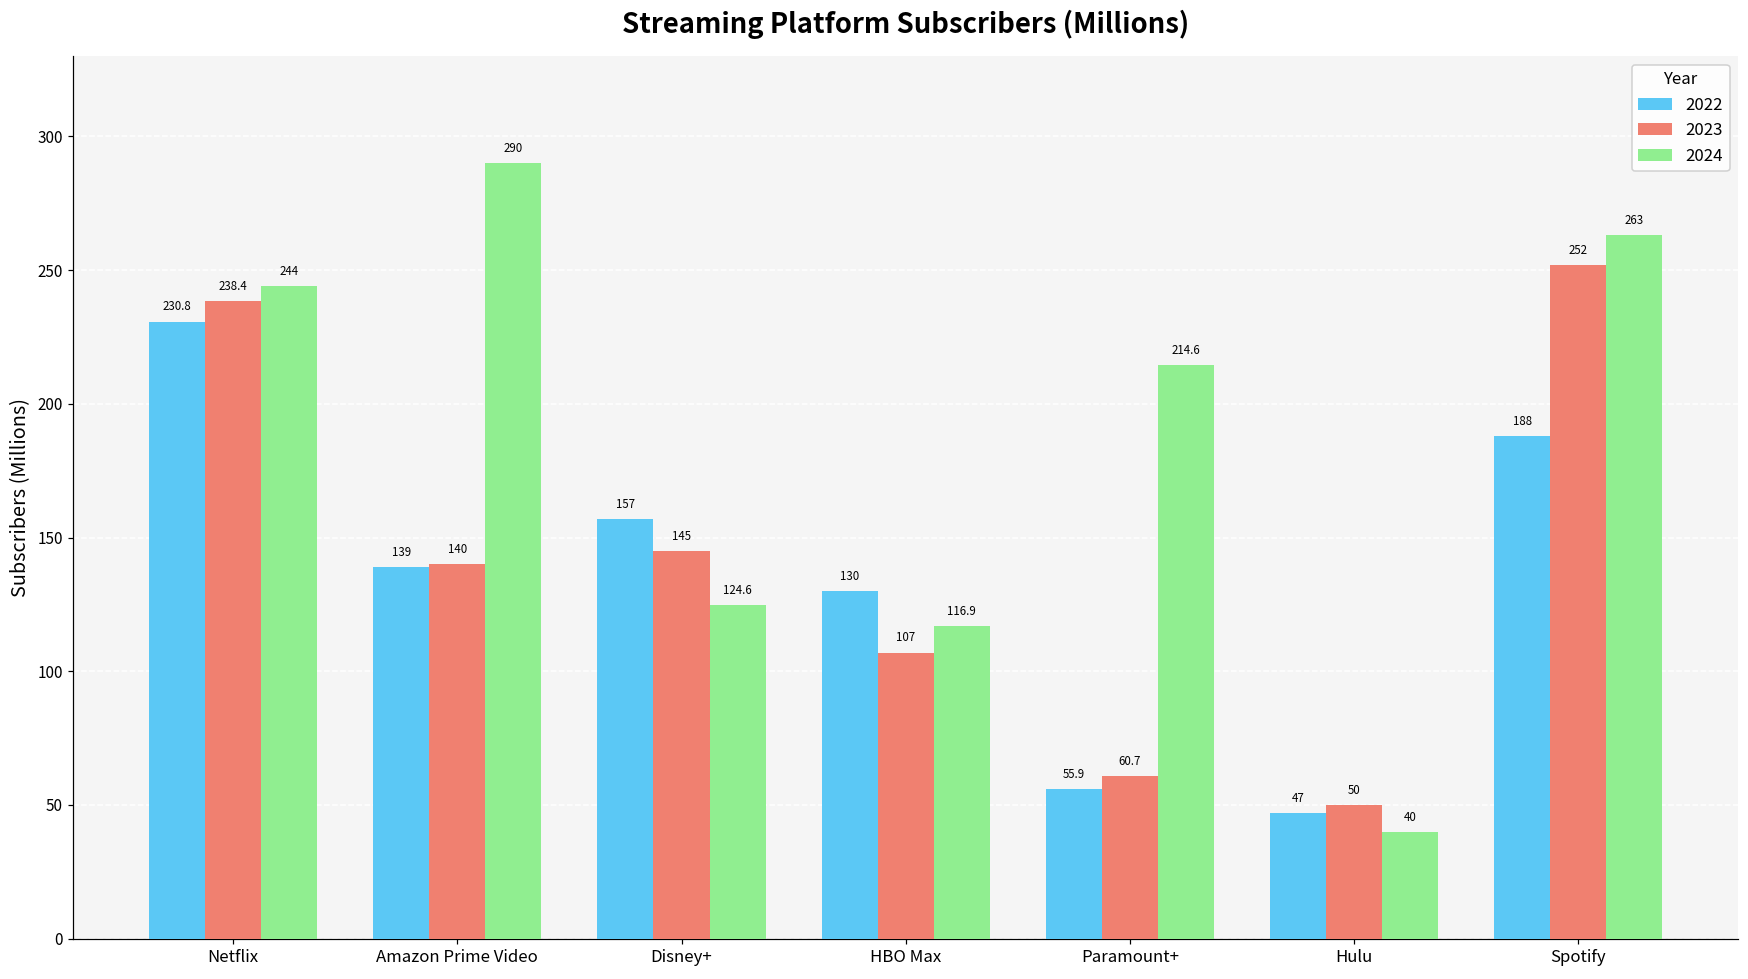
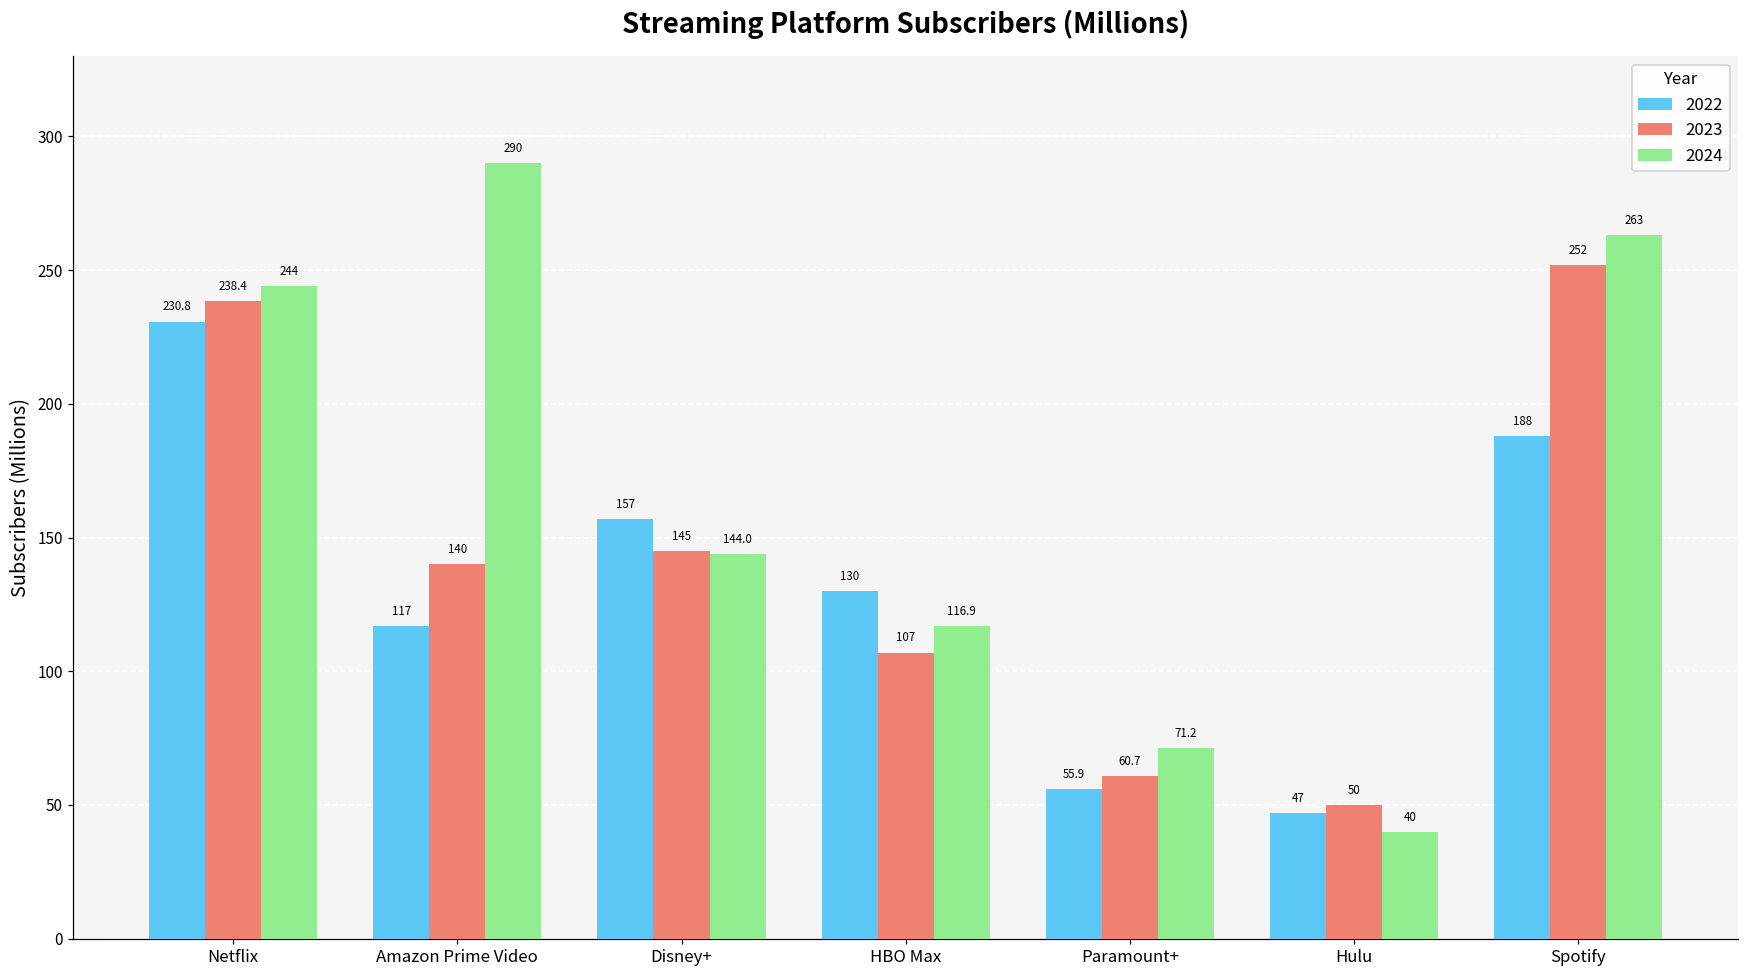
2022, Amazon Prime Video: 139 -> 117
2024, Disney+: 124.6 -> 144.0
2024, Paramount+: 214.6 -> 71.2
